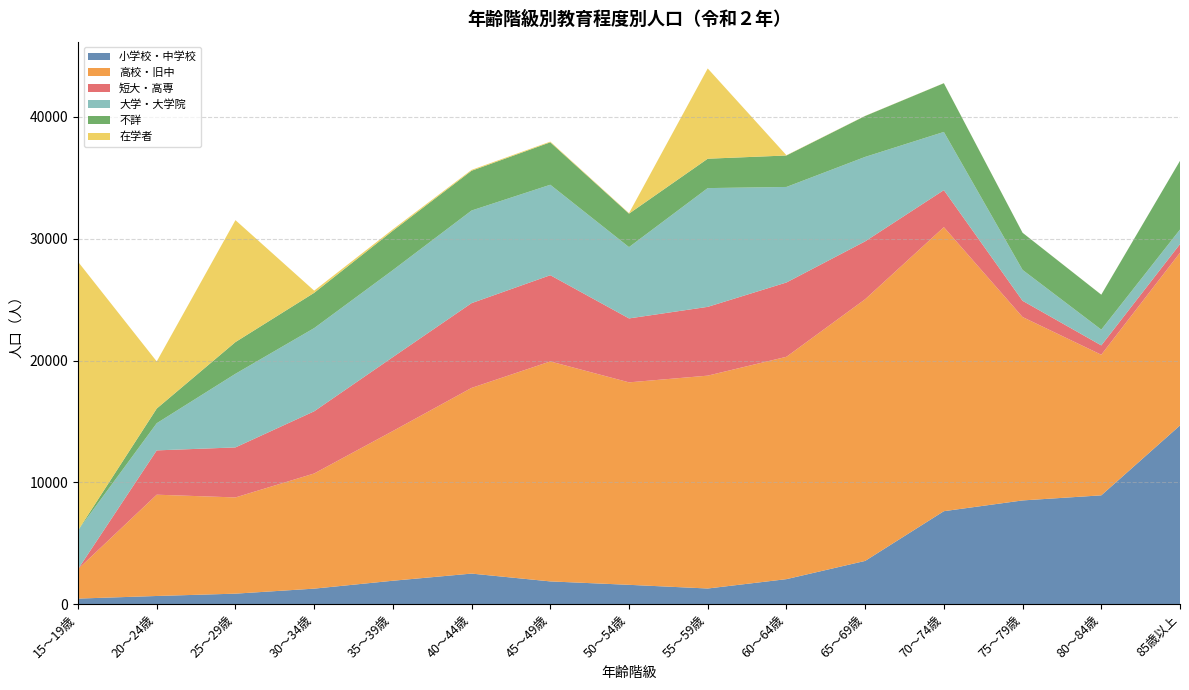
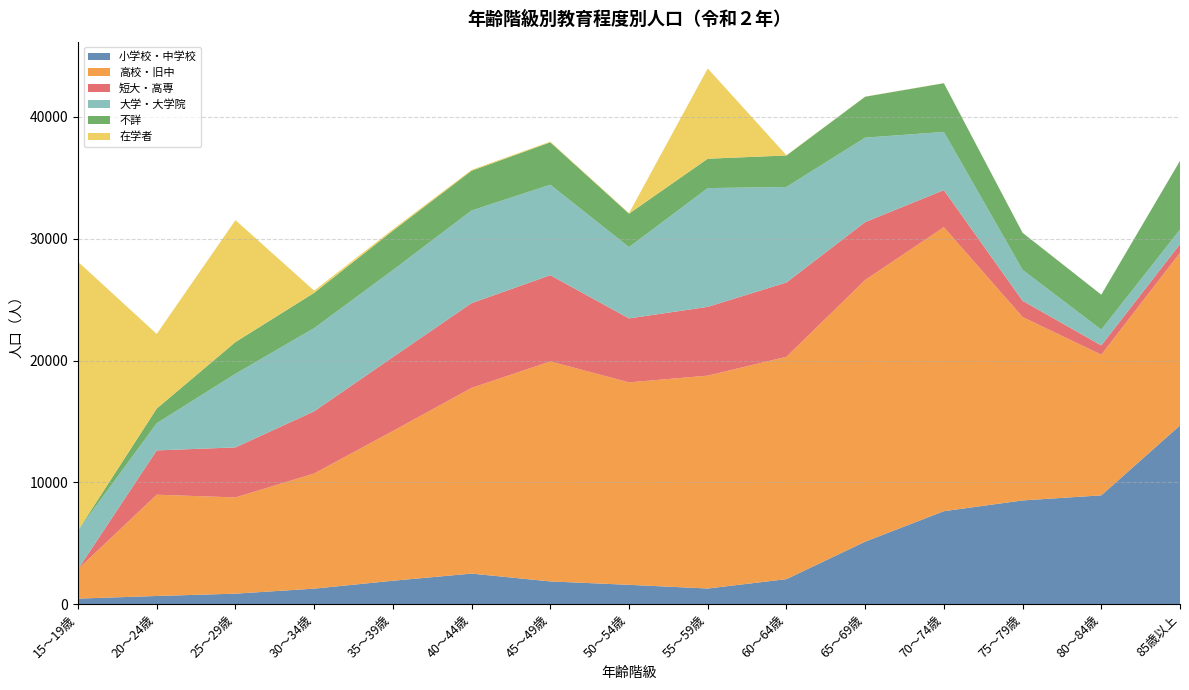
在学者, 20～24歳: 3900 -> 6100
小学校・中学校, 65～69歳: 3500 -> 5100
